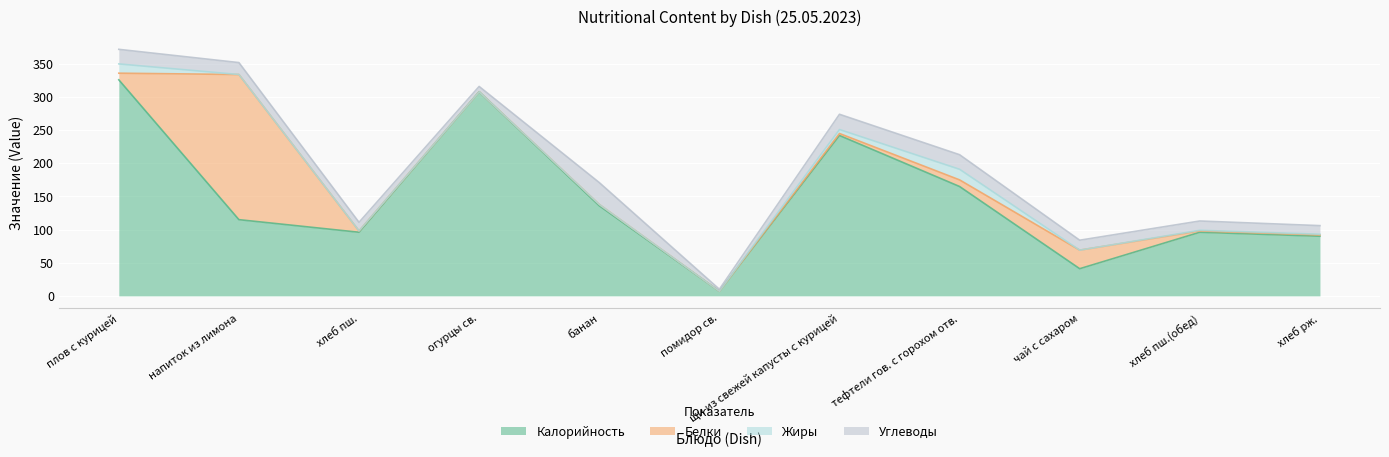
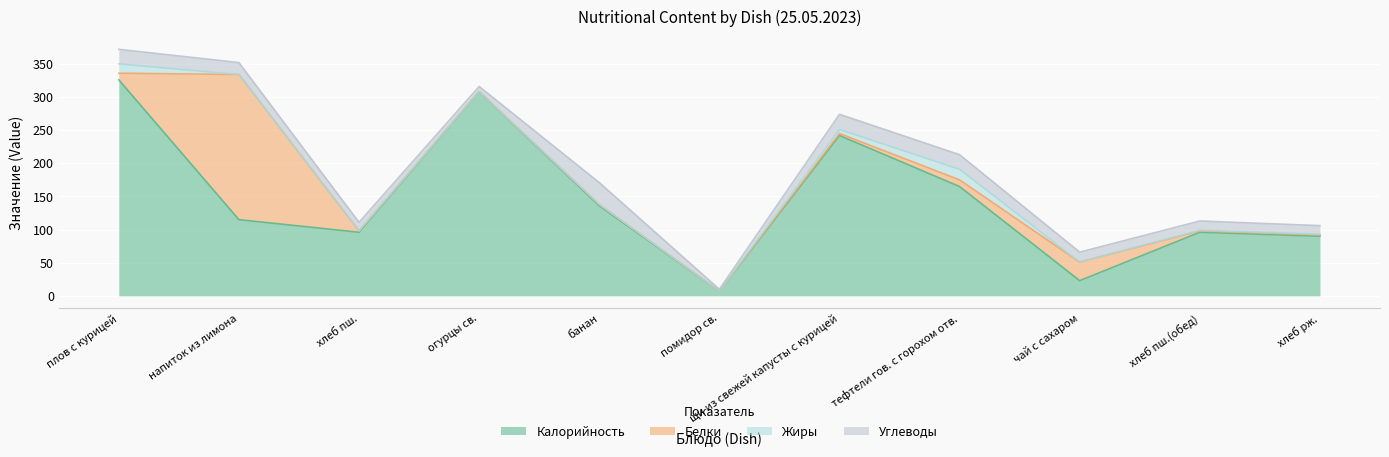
Калорийность, чай с сахаром: 40 -> 20
